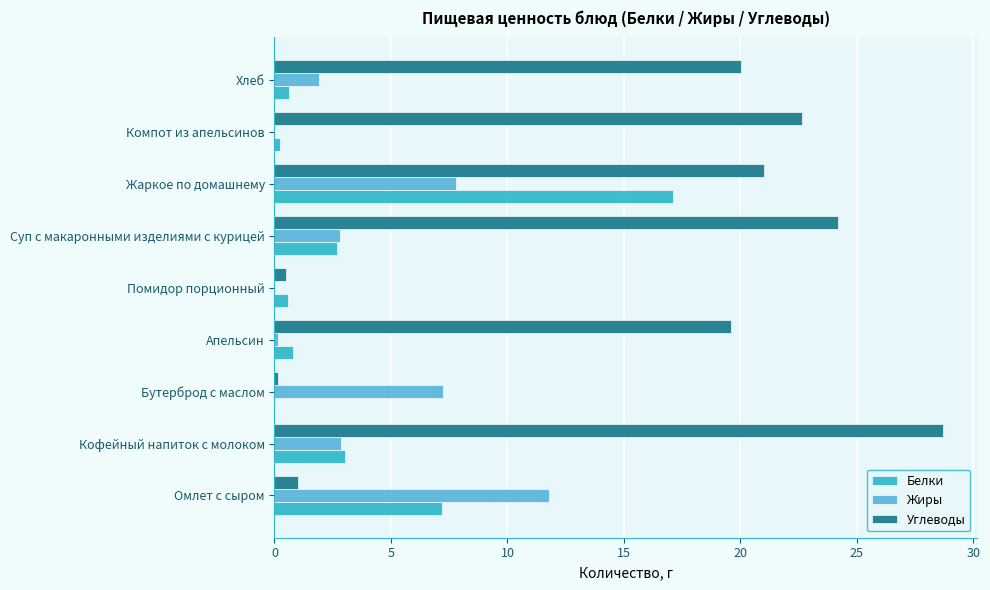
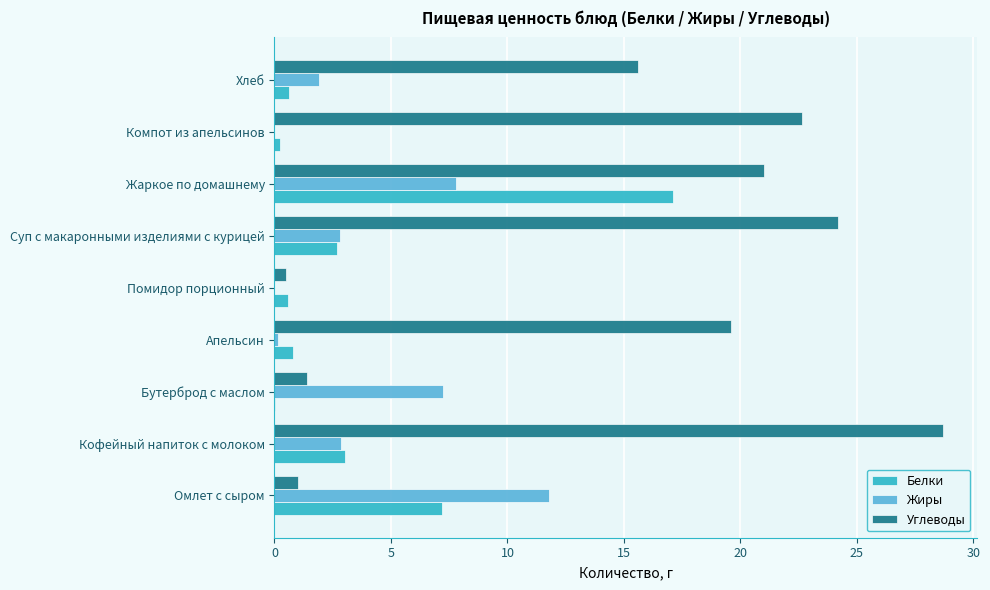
Углеводы, Хлеб: 20.0 -> 15.6
Углеводы, Бутерброд с маслом: 0.1 -> 1.4
